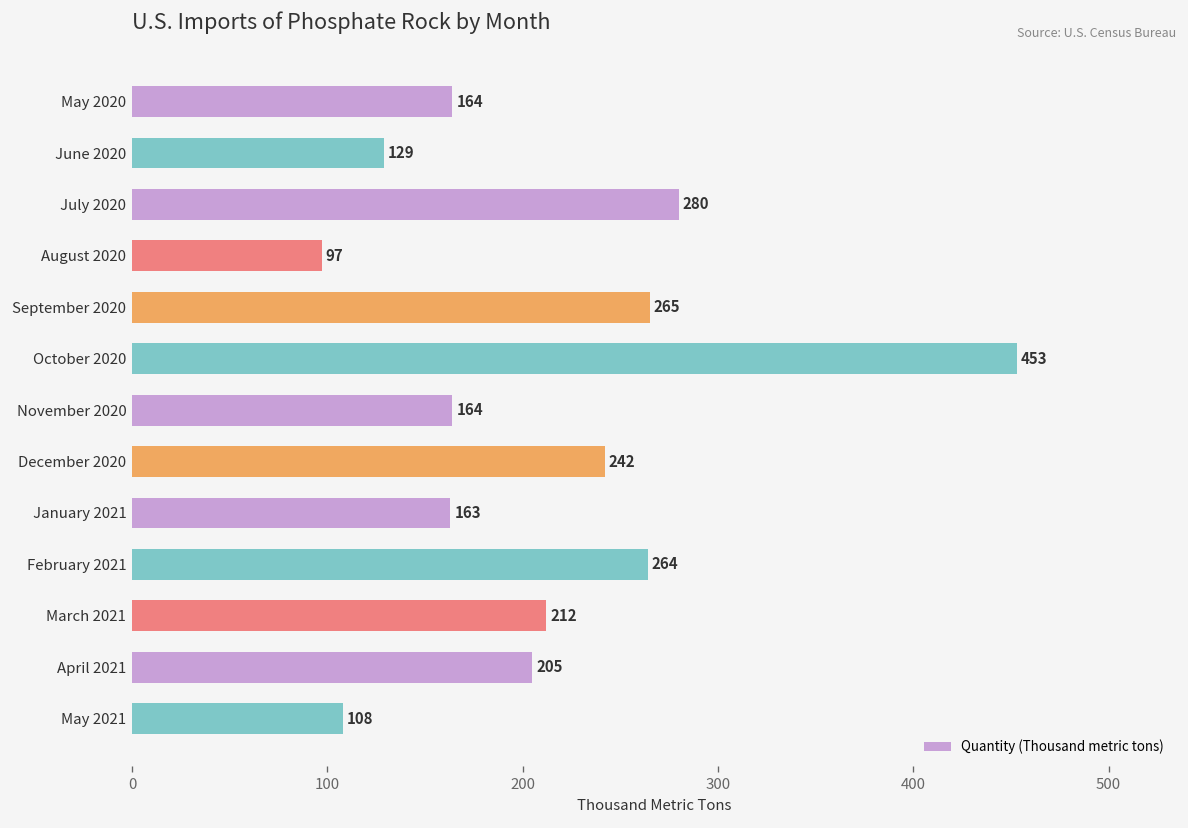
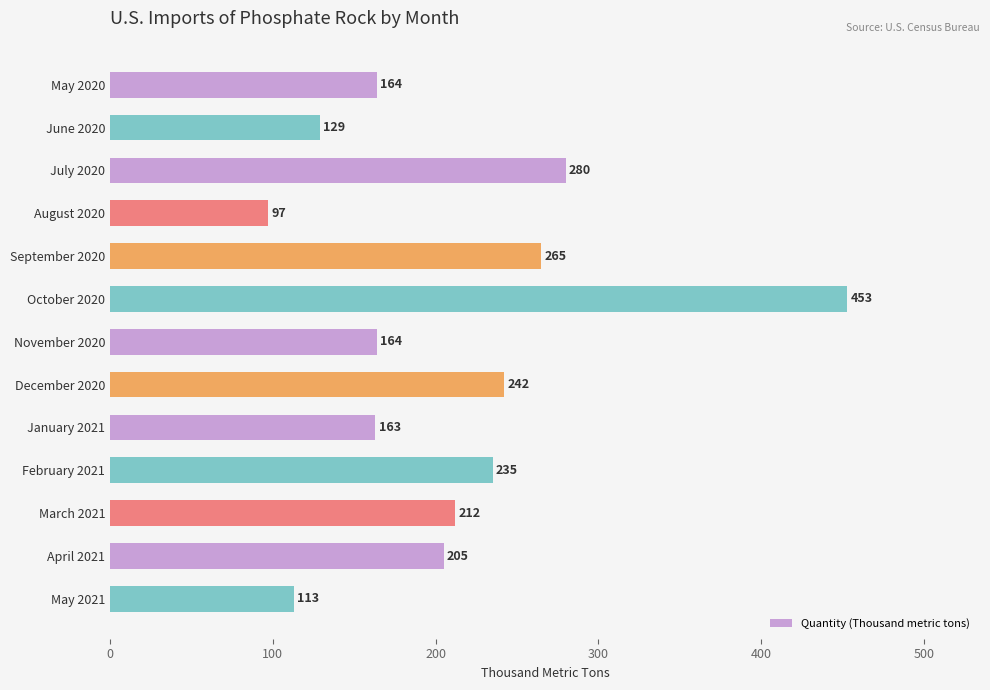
February 2021: 264 -> 235
May 2021: 108 -> 113
